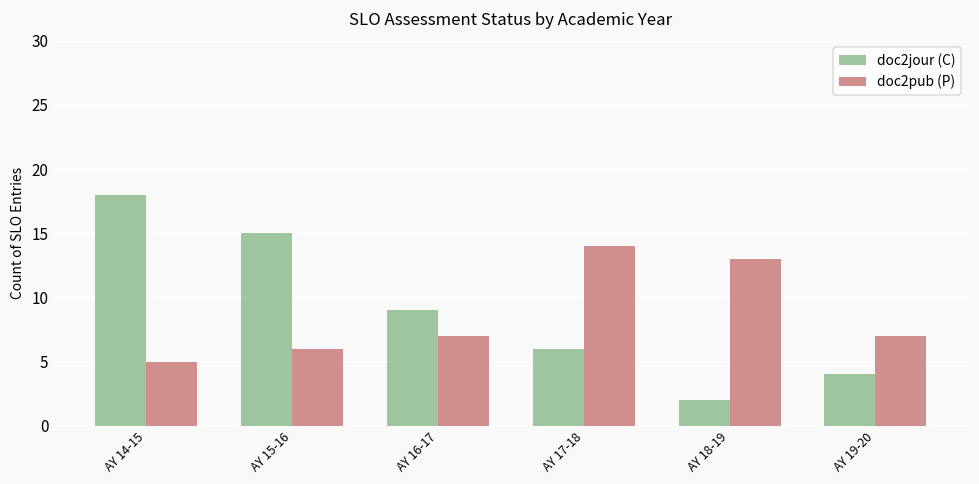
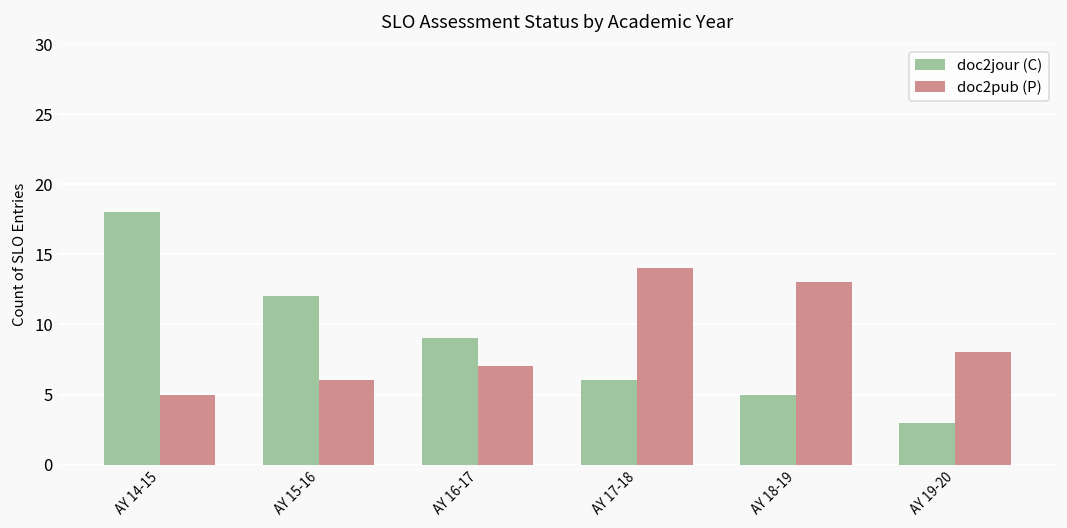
doc2jour (C), AY 15-16: 15 -> 12
doc2jour (C), AY 18-19: 2 -> 5
doc2jour (C), AY 19-20: 4 -> 3
doc2pub (P), AY 19-20: 7 -> 8
